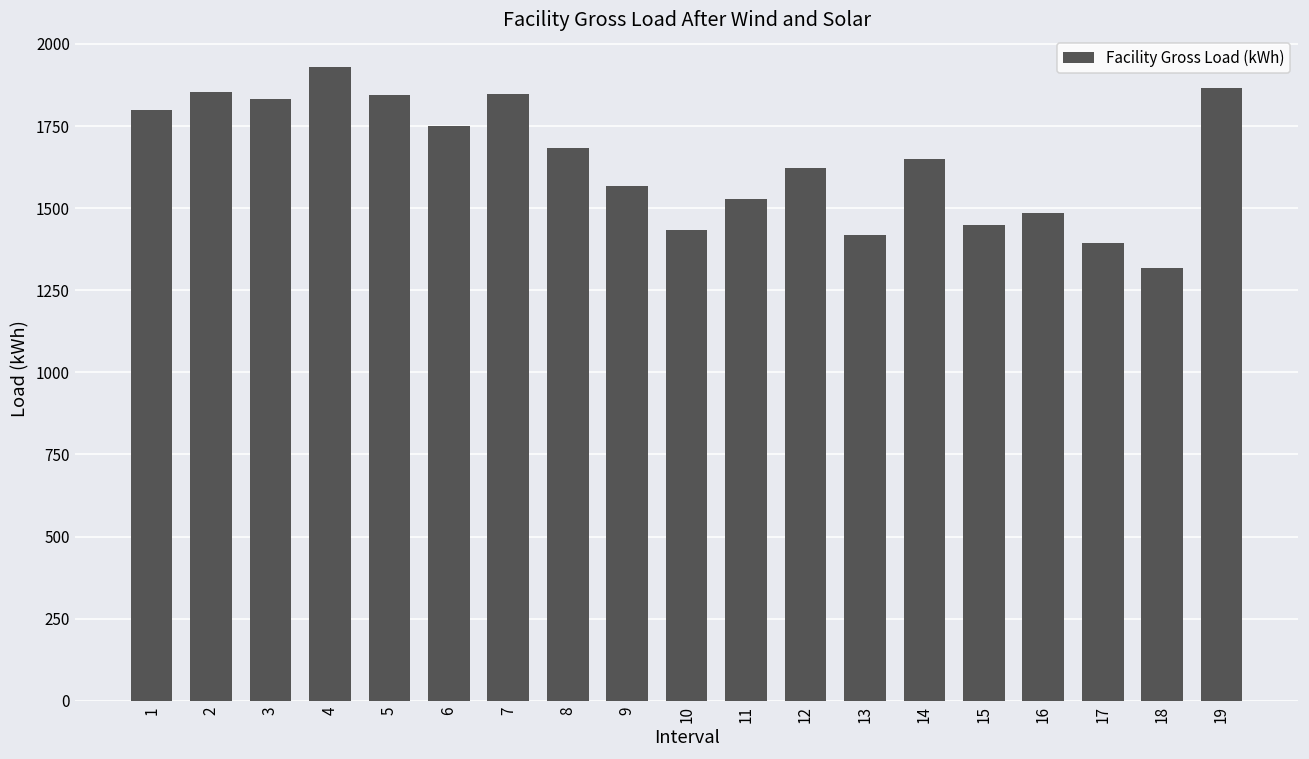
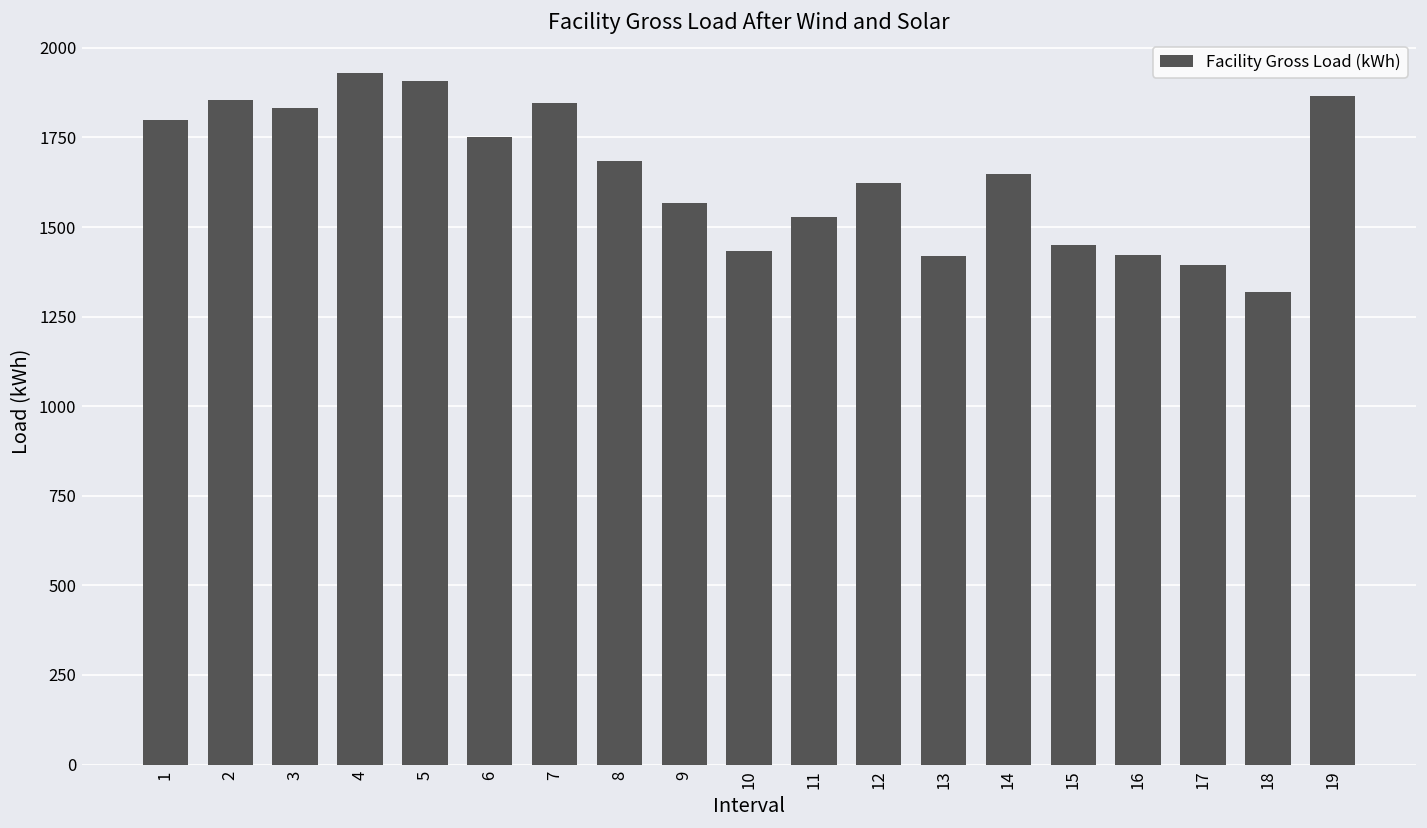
5: 1840 -> 1910
16: 1490 -> 1420
